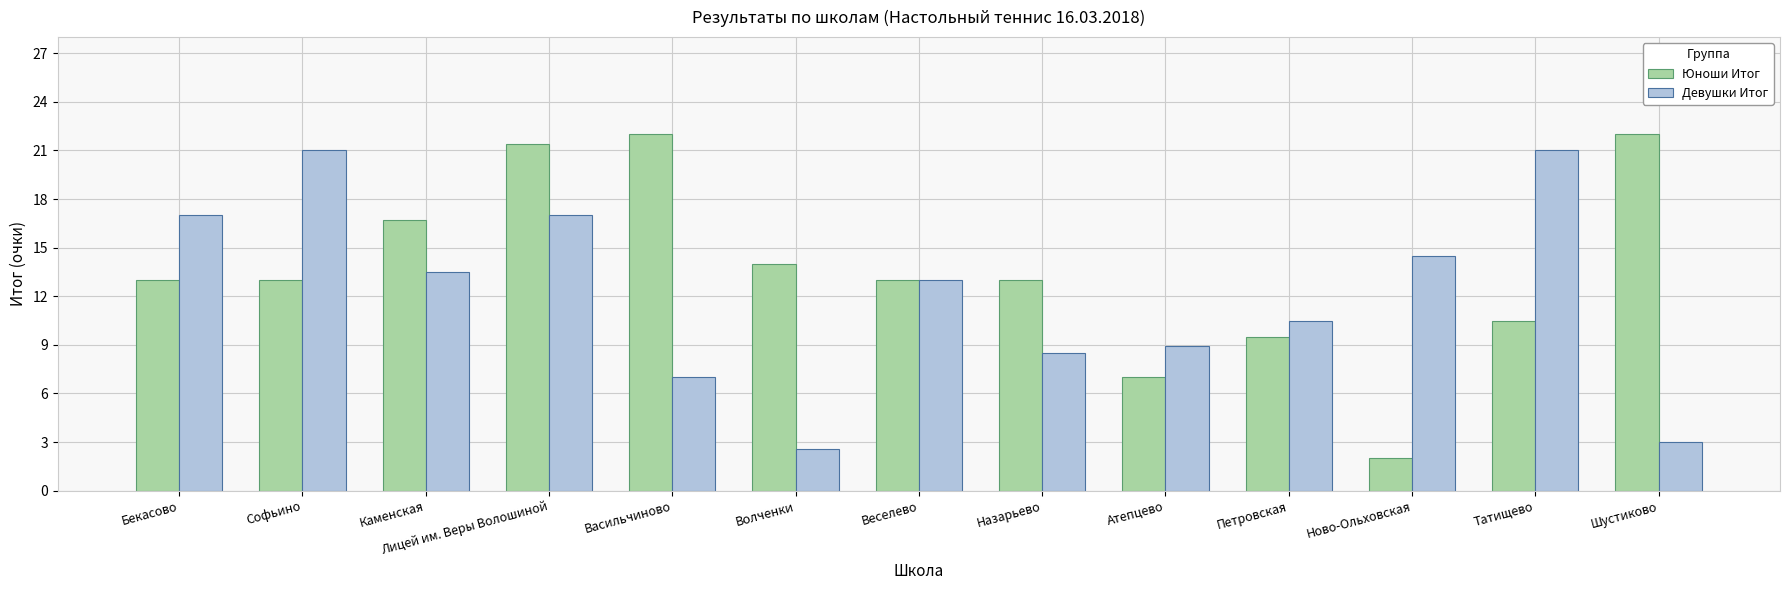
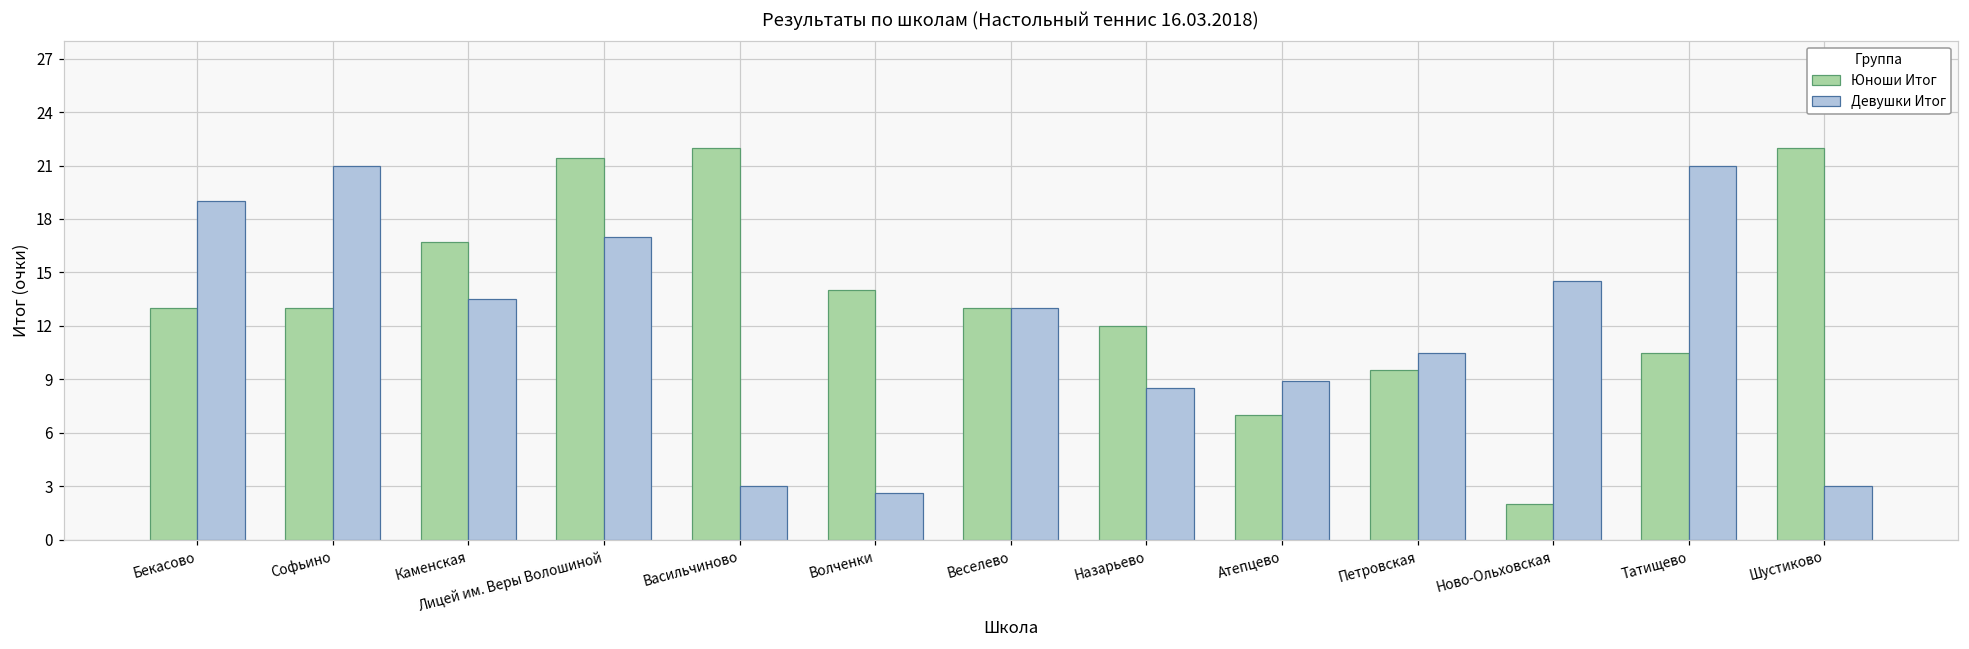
Девушки Итог, Бекасово: 17 -> 19
Девушки Итог, Васильчиново: 7 -> 3
Юноши Итог, Назарьево: 13 -> 12
